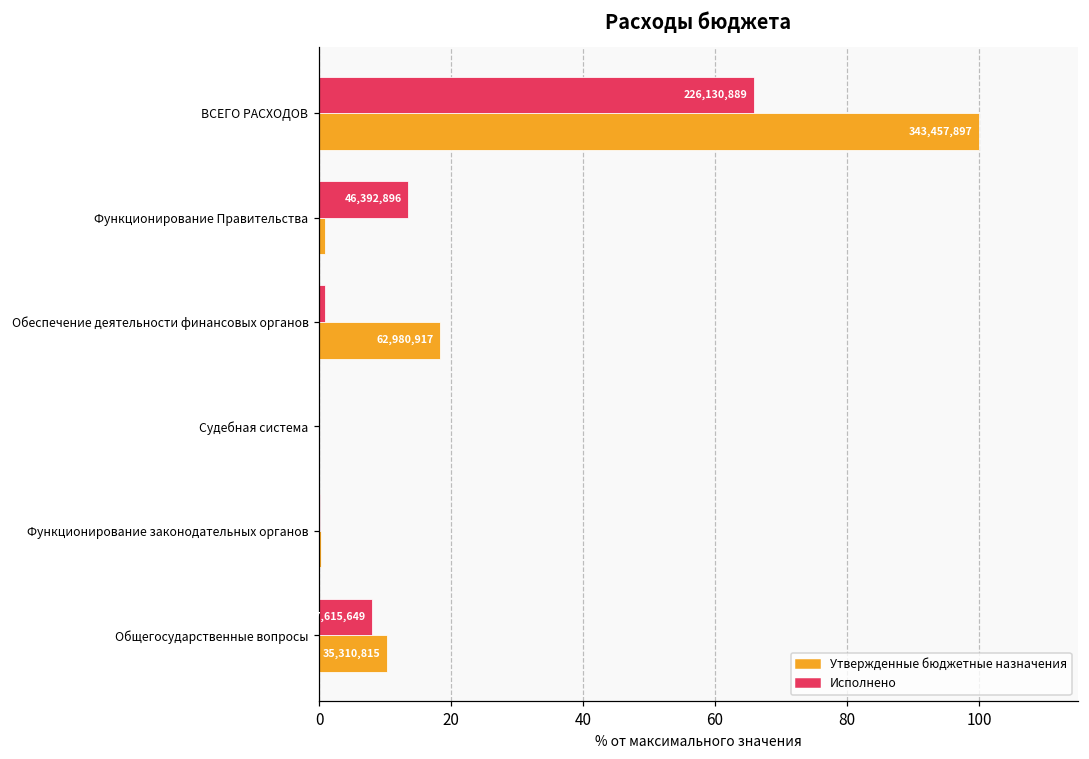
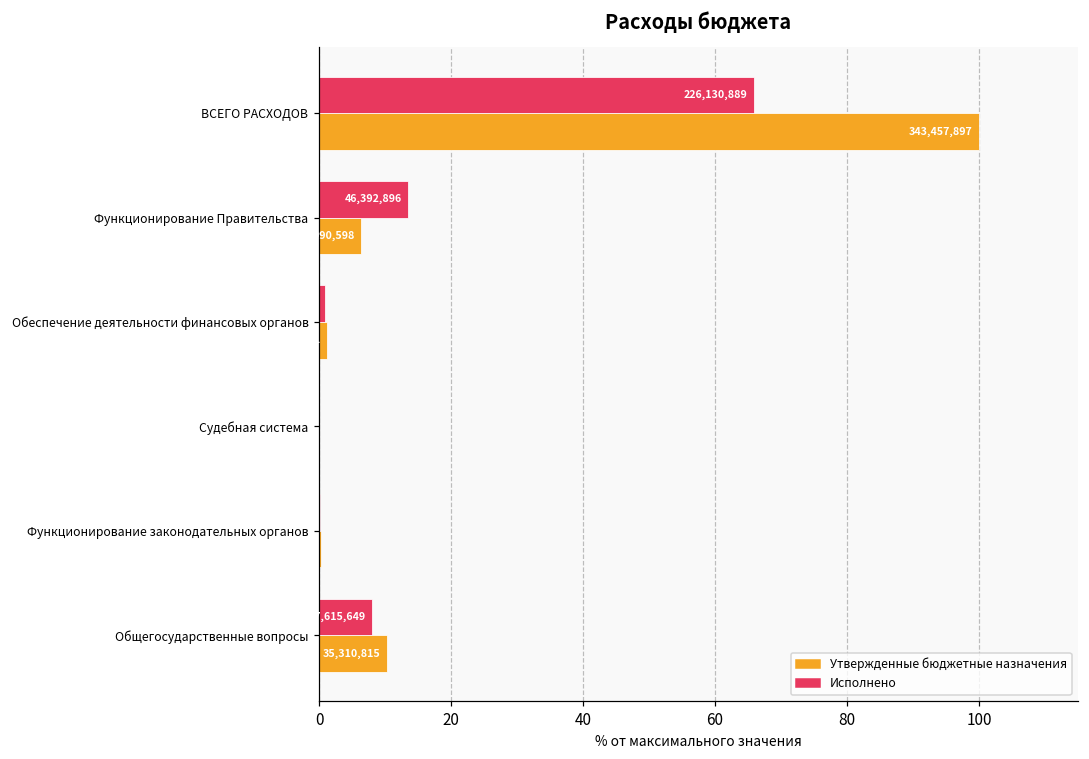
Утвержденные бюджетные назначения, Функционирование Правительства: 1 -> 6
Утвержденные бюджетные назначения, Обеспечение деятельности финансовых органов: 18 -> 1
